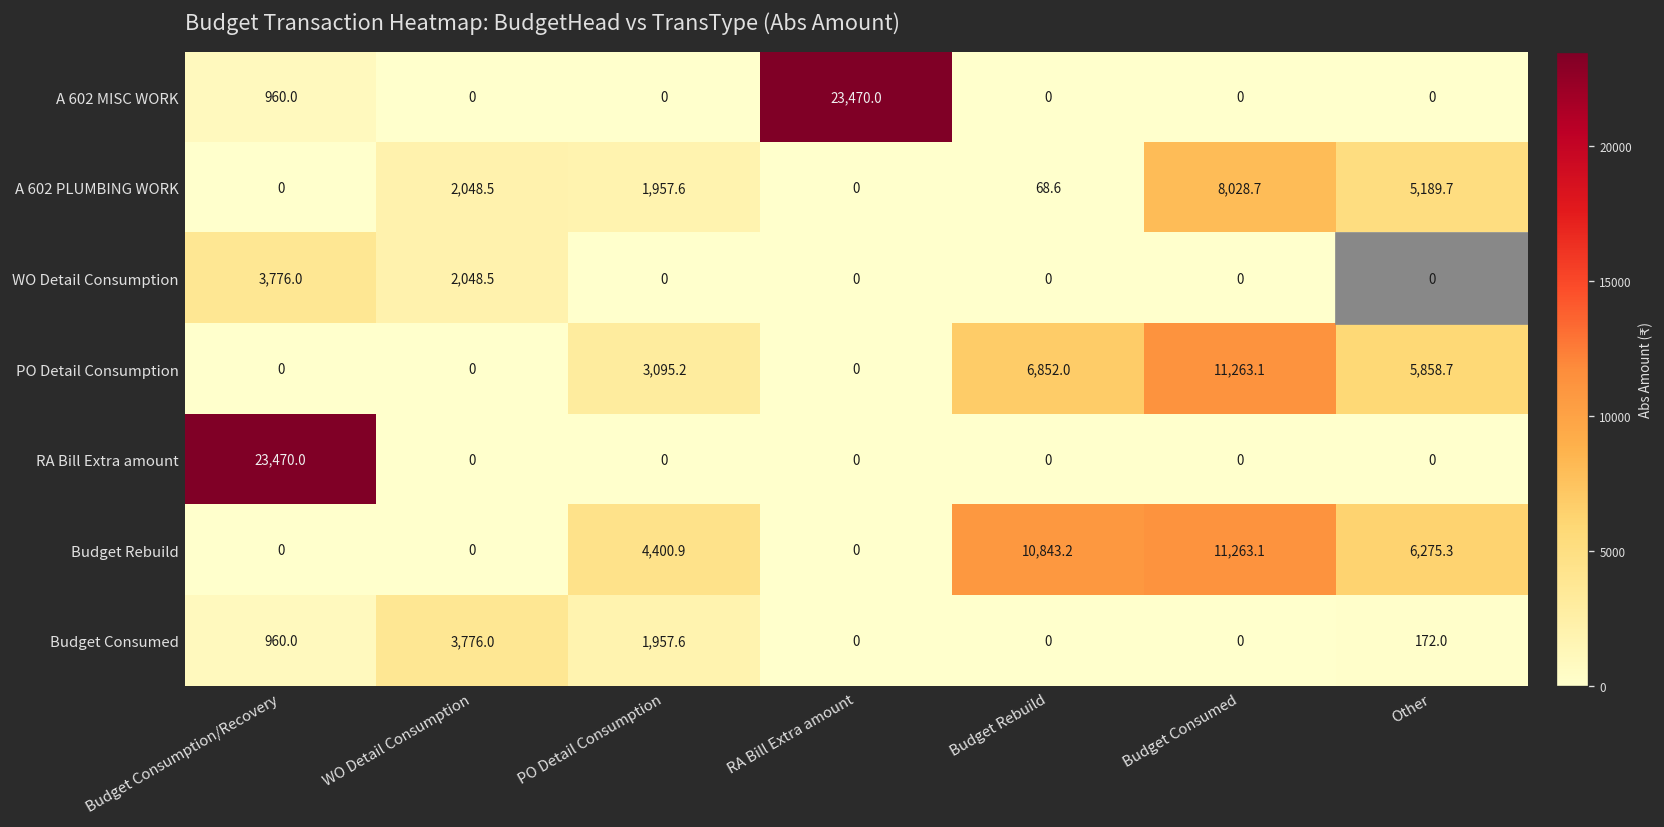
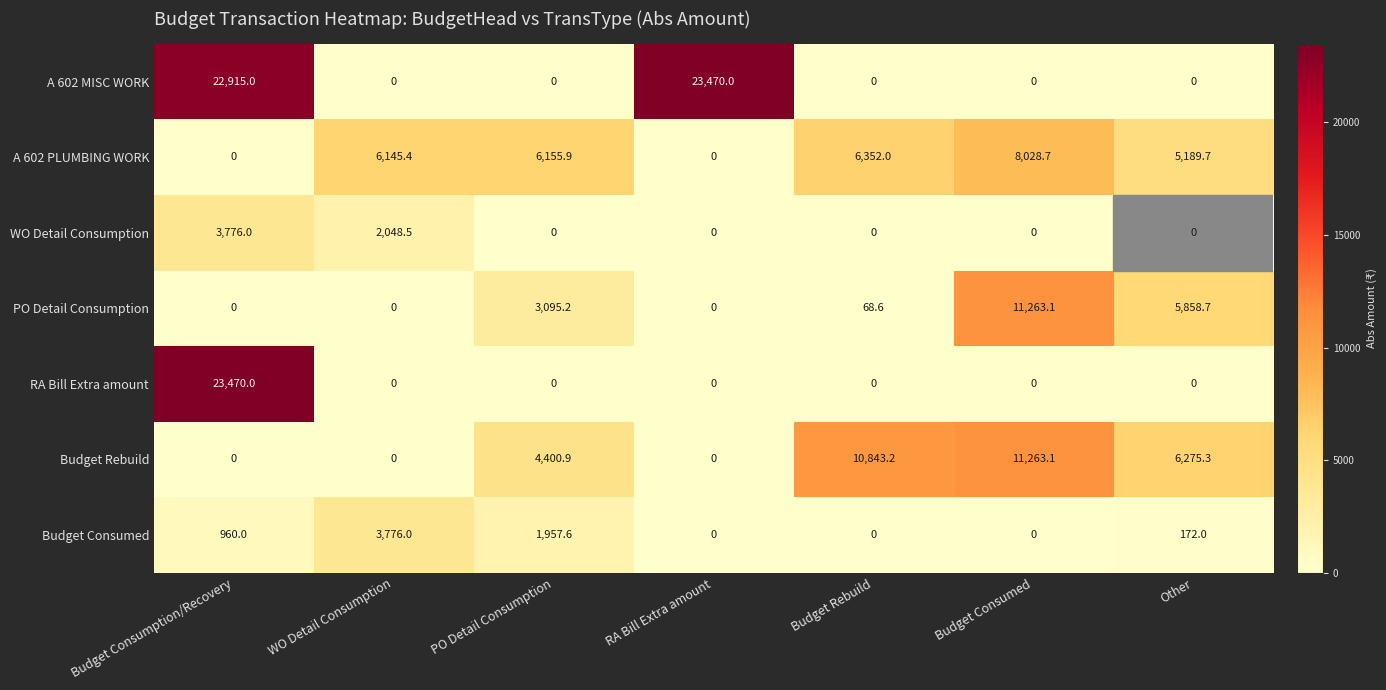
A 602 MISC WORK, Budget Consumption/Recovery: 960.0 -> 22,915.0
A 602 PLUMBING WORK, WO Detail Consumption: 2,048.5 -> 6,145.4
A 602 PLUMBING WORK, PO Detail Consumption: 1,957.6 -> 6,155.9
A 602 PLUMBING WORK, Budget Rebuild: 68.6 -> 6,352.0
PO Detail Consumption, Budget Rebuild: 6,852.0 -> 68.6
